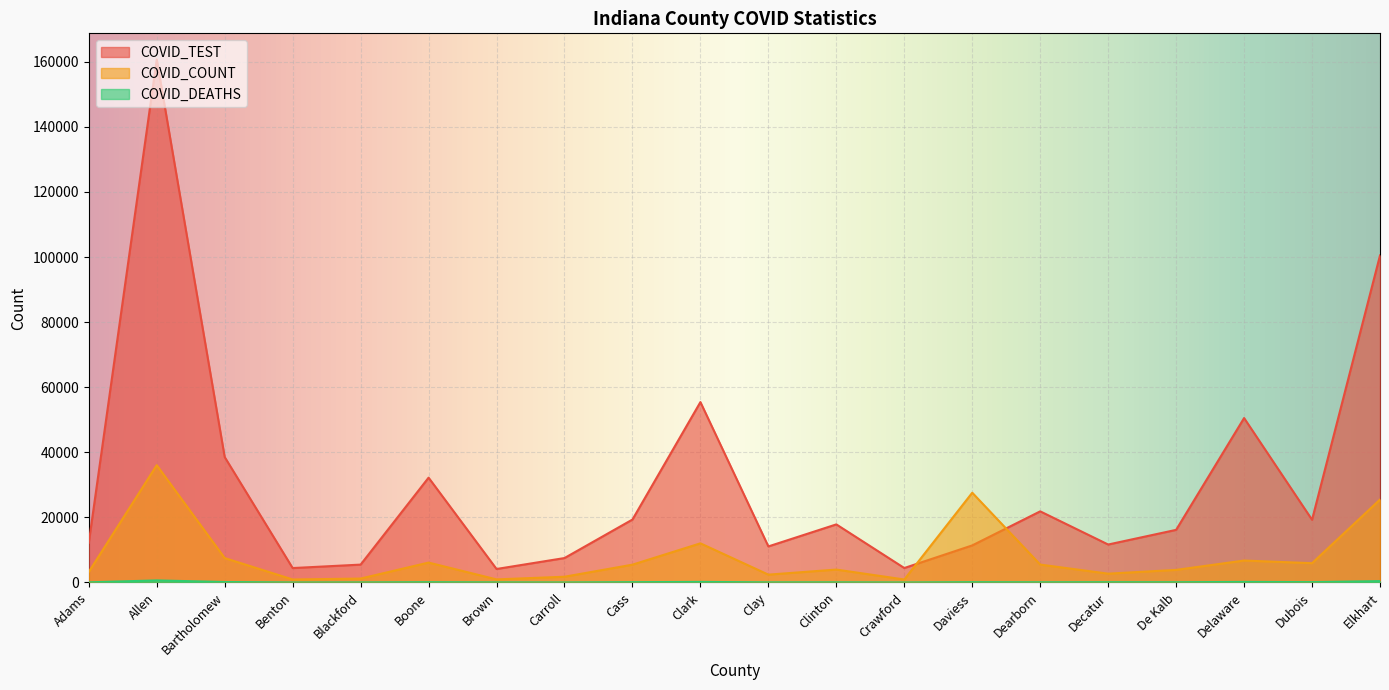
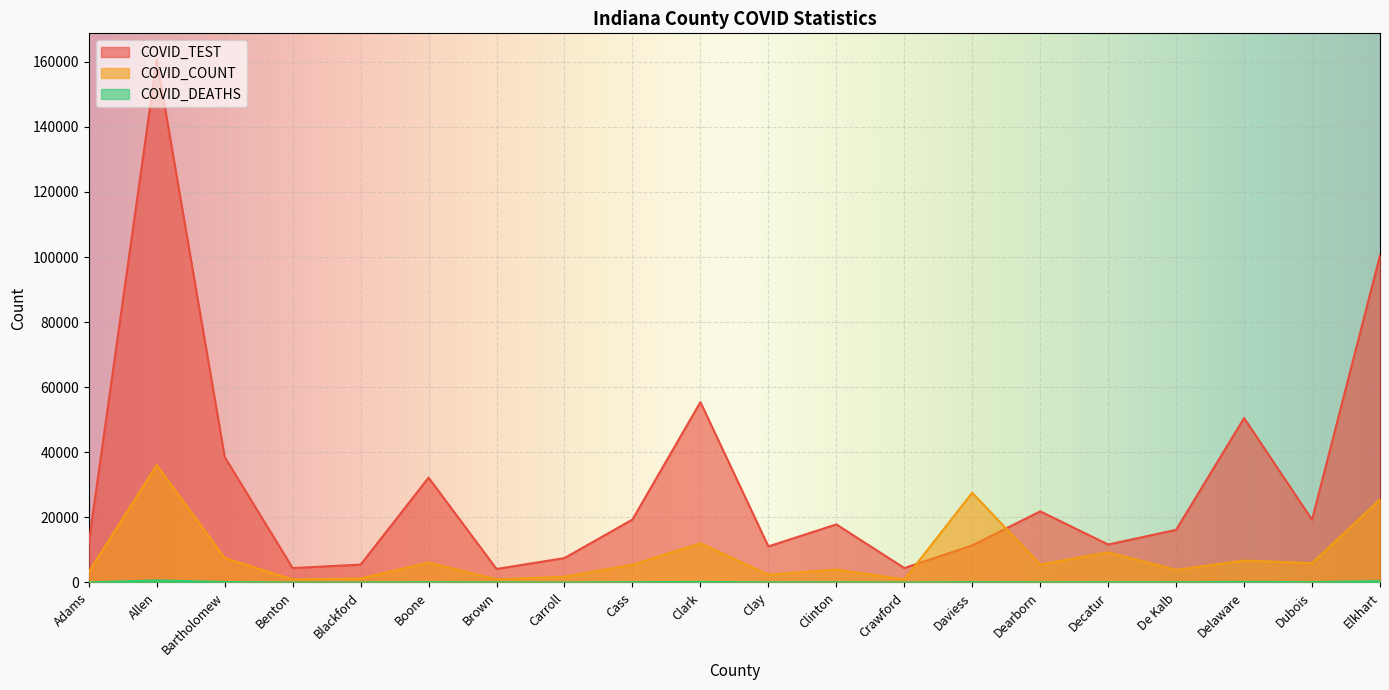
COVID_COUNT, Decatur: 3000 -> 9000
